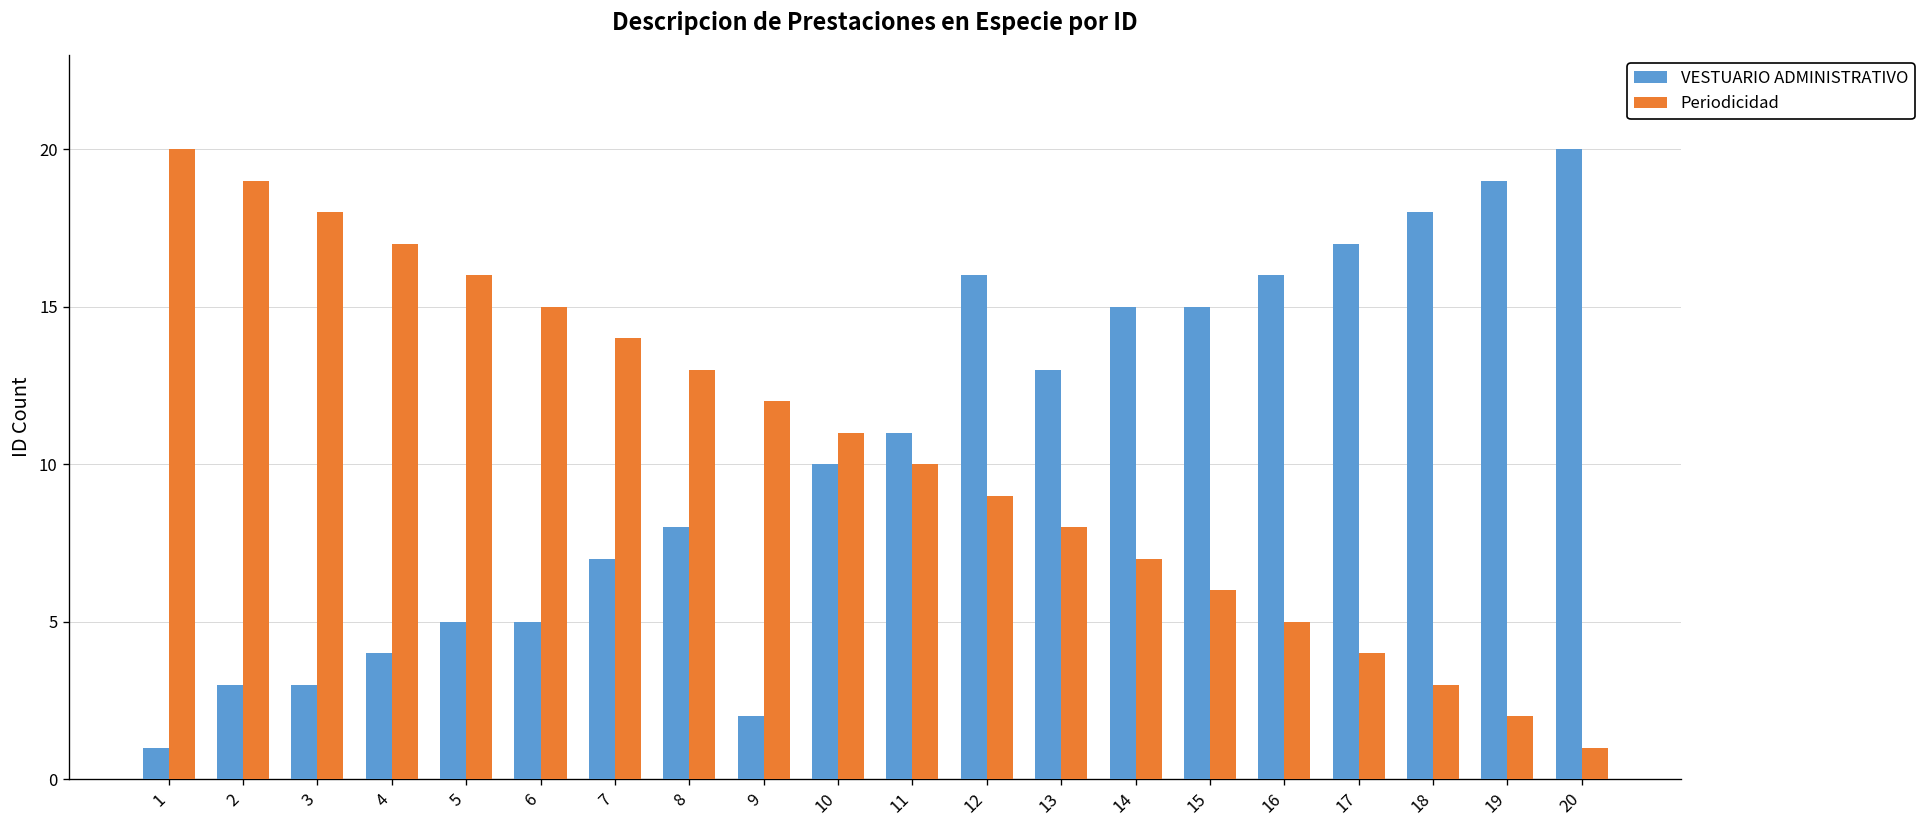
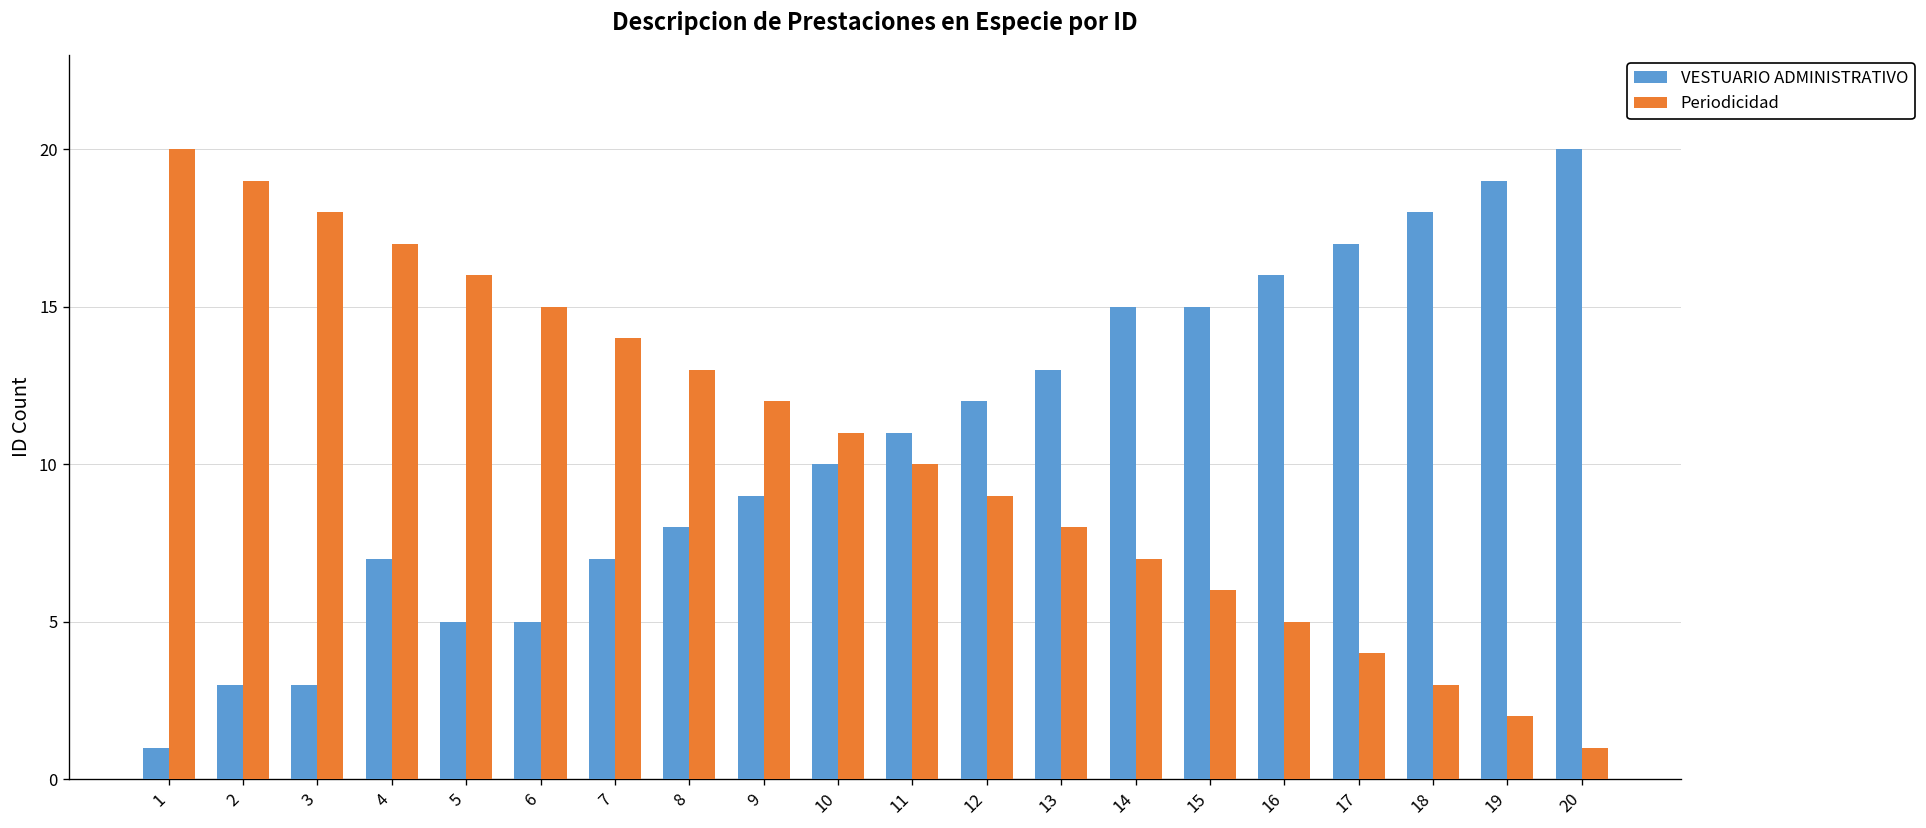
VESTUARIO ADMINISTRATIVO, 4: 4 -> 7
VESTUARIO ADMINISTRATIVO, 9: 2 -> 9
VESTUARIO ADMINISTRATIVO, 12: 16 -> 12
